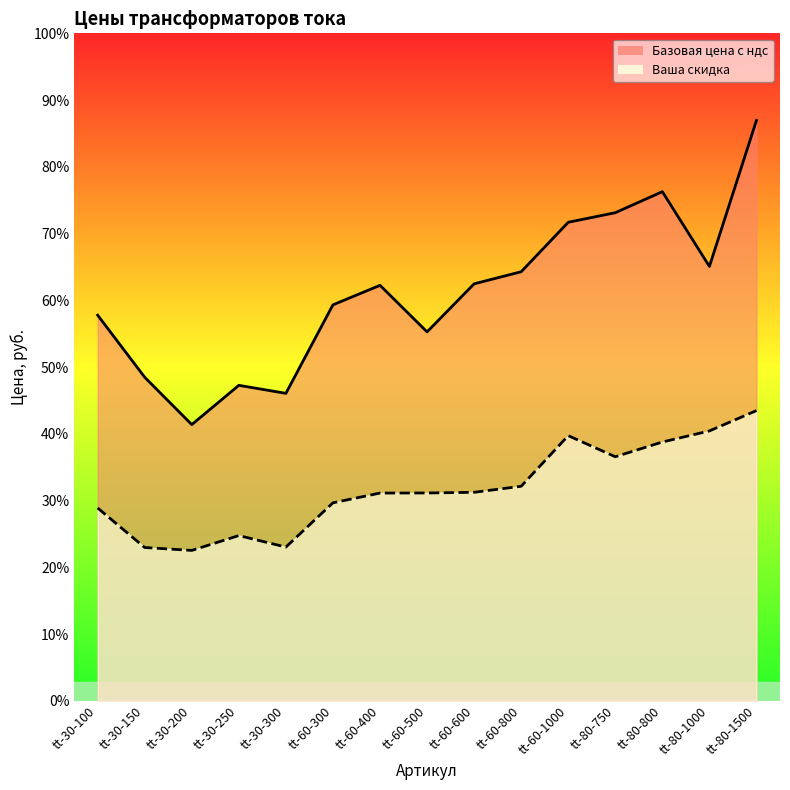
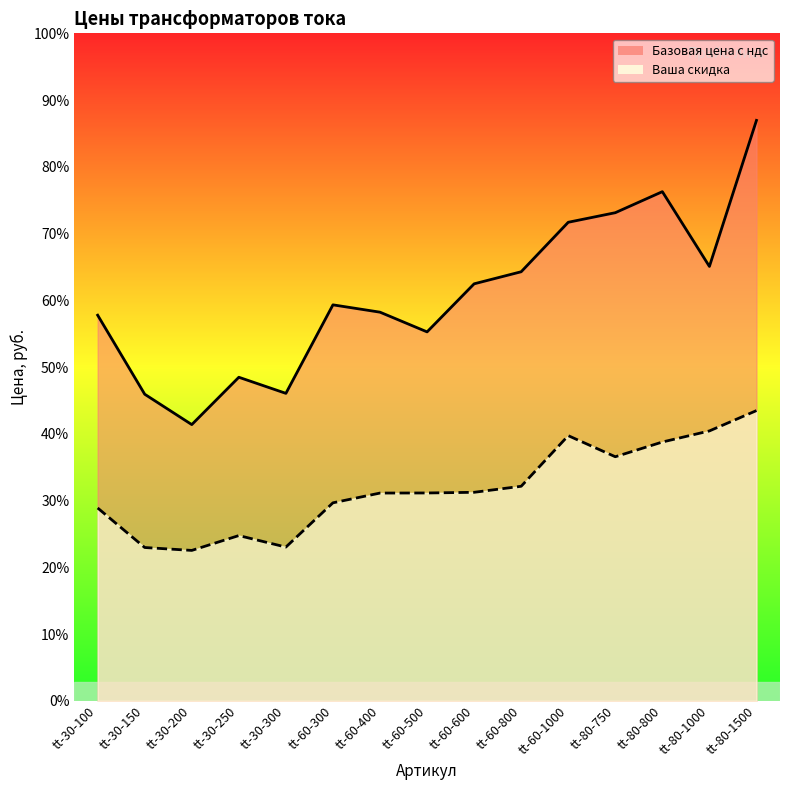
Базовая цена с ндс, tt-30-150: 48% -> 46%
Базовая цена с ндс, tt-30-250: 47% -> 48%
Базовая цена с ндс, tt-60-400: 62% -> 58%
